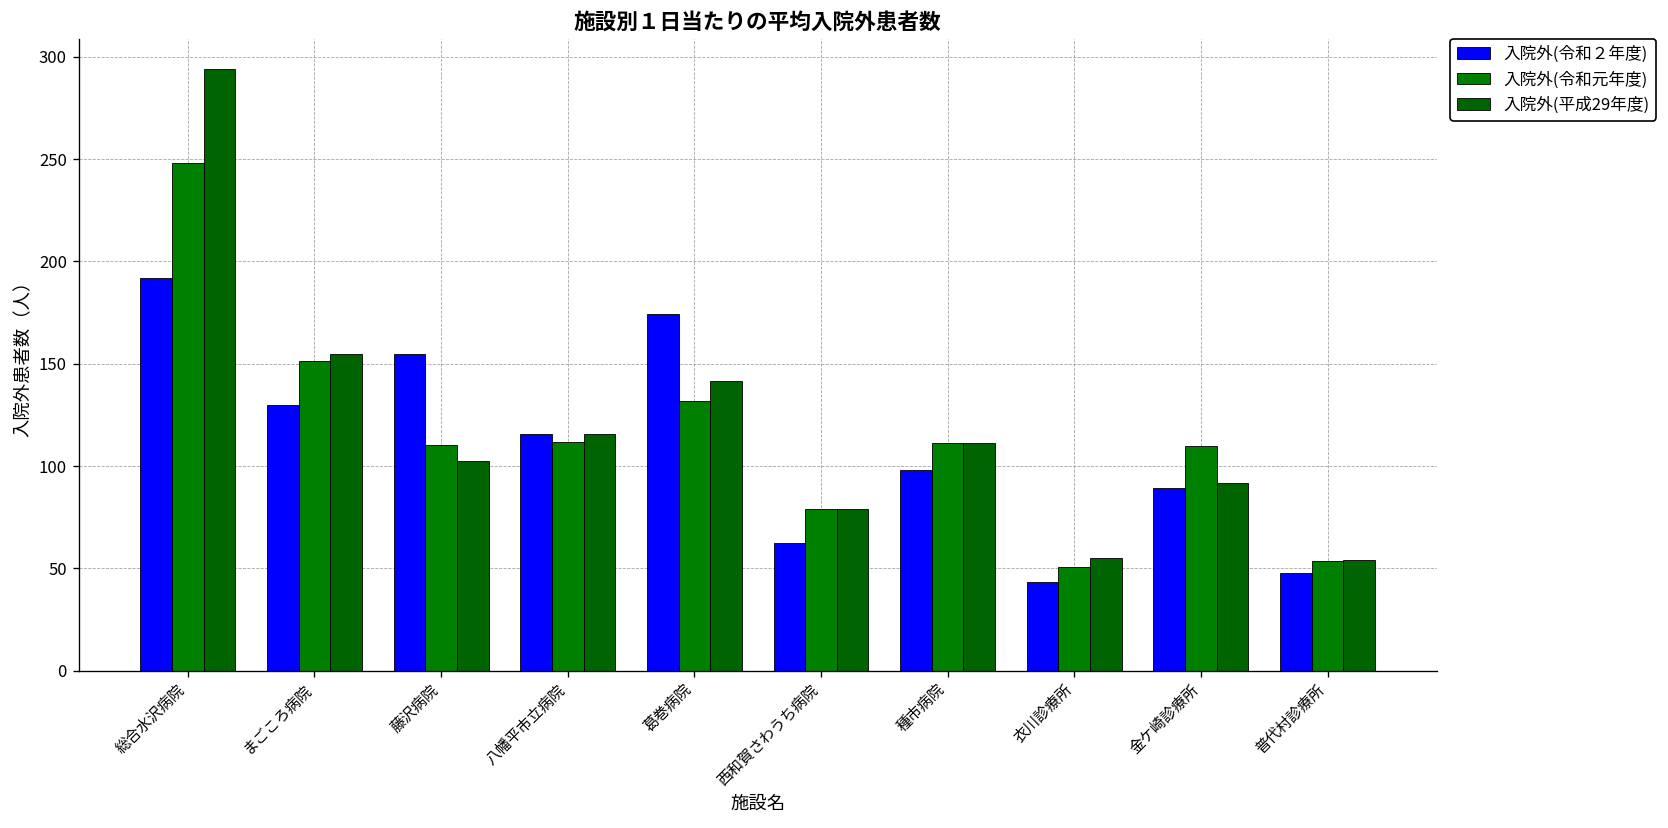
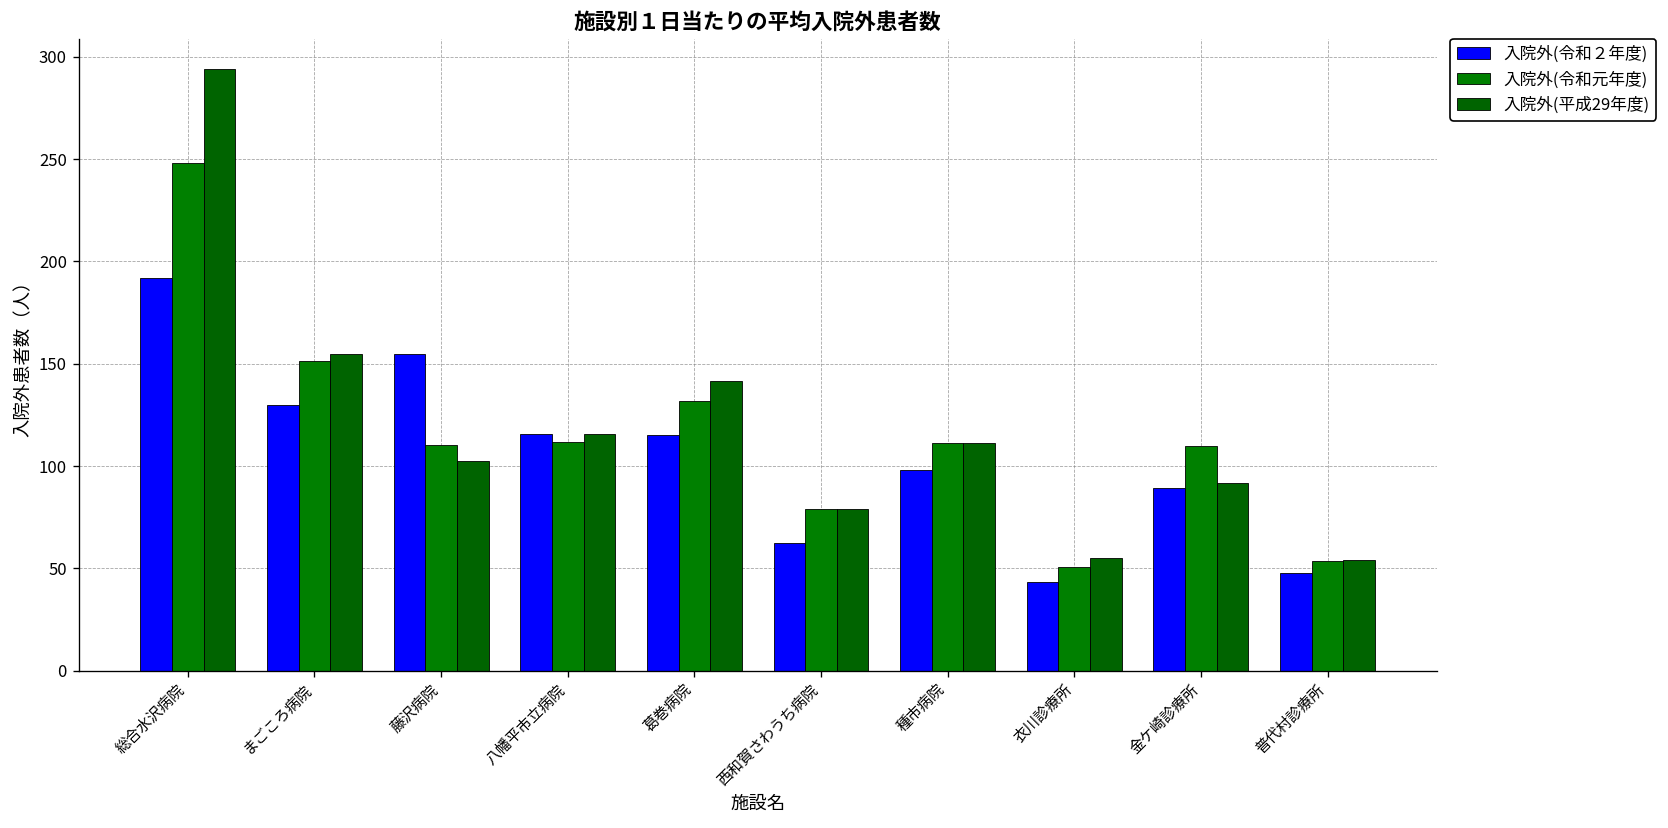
入院外(令和２年度), 葛巻病院: 174 -> 115
